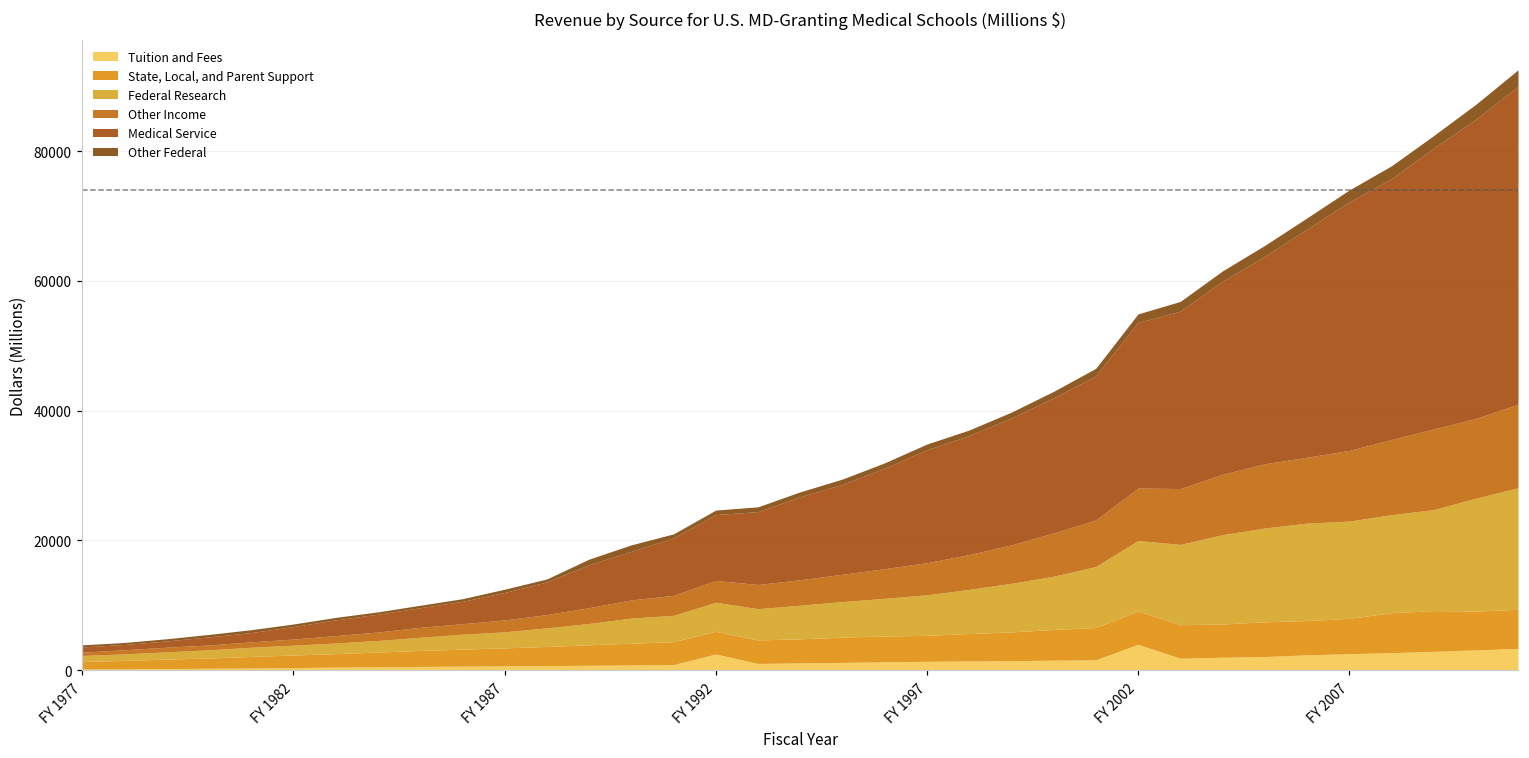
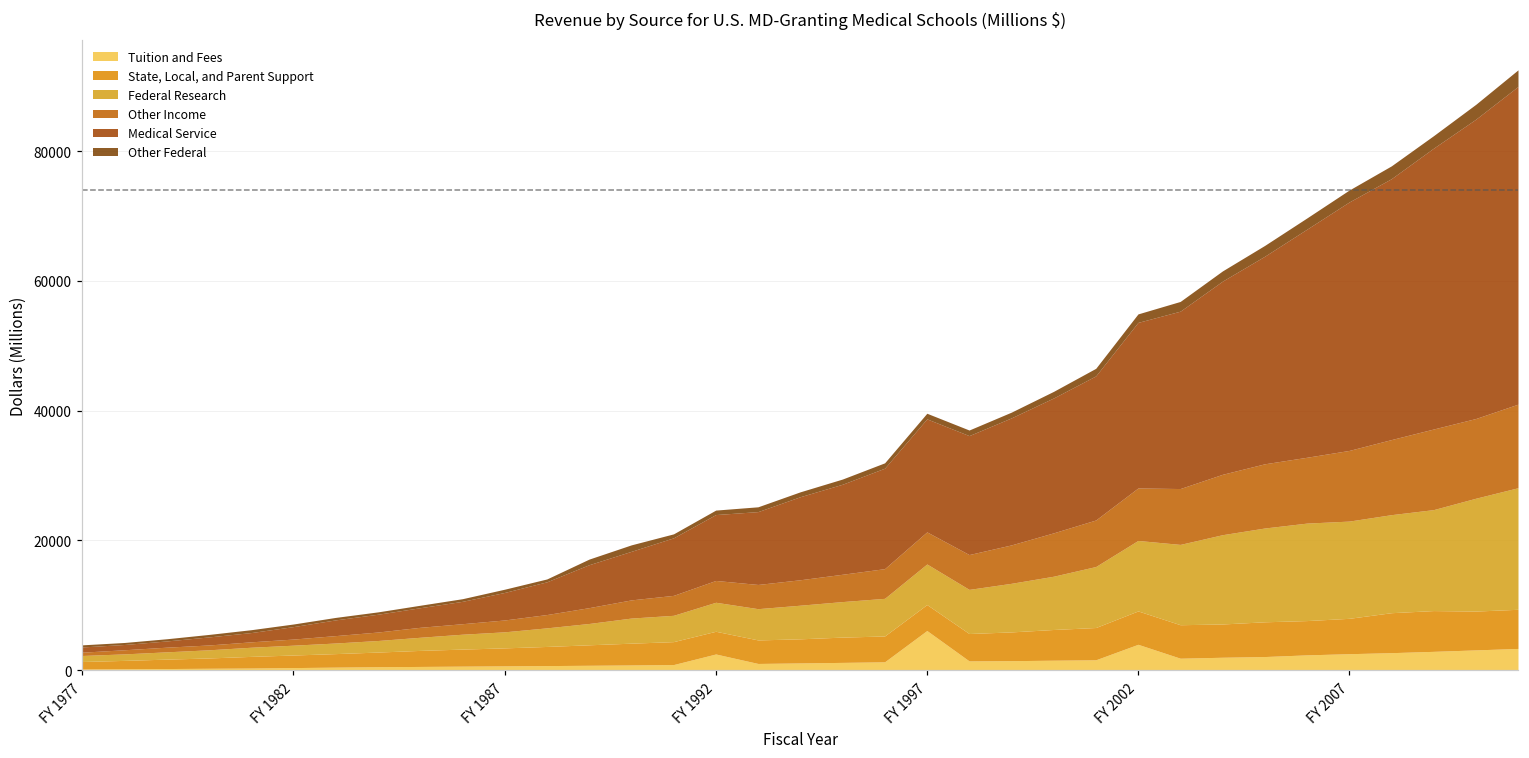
Tuition and Fees, FY 1997: 1000 -> 6000
